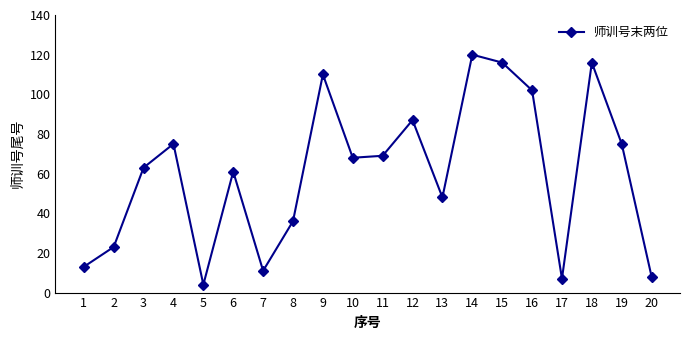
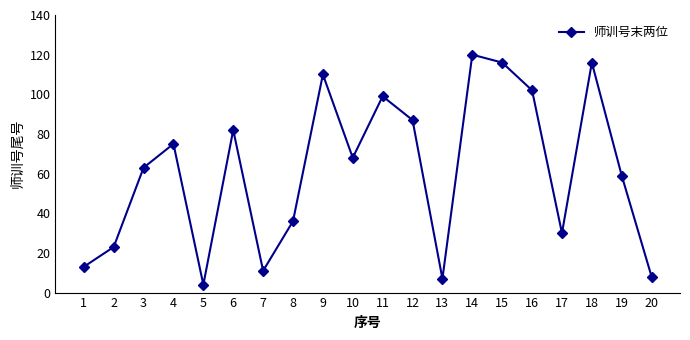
6: 61 -> 82
11: 69 -> 99
13: 48 -> 7
17: 7 -> 30
19: 75 -> 59
